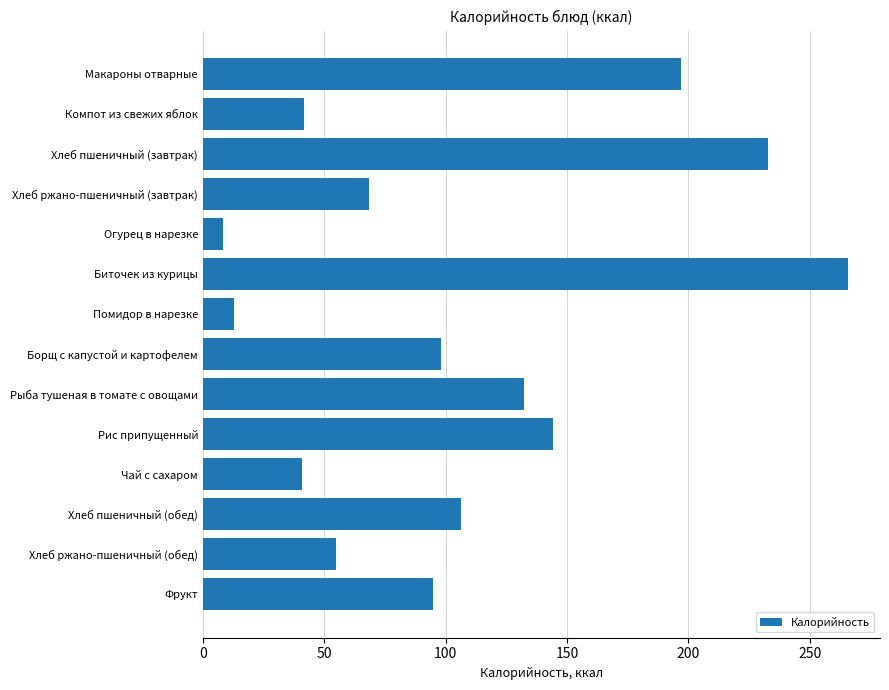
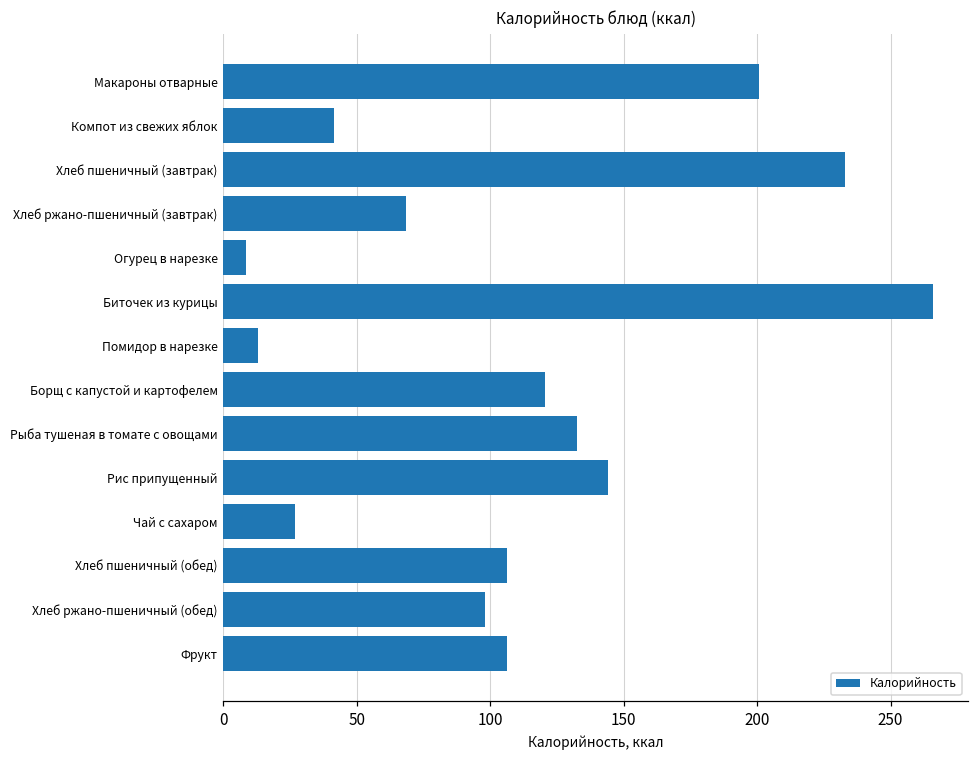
Макароны отварные: 197 -> 201
Борщ с капустой и картофелем: 98 -> 120
Чай с сахаром: 41 -> 27
Хлеб ржано-пшеничный (обед): 55 -> 98
Фрукт: 95 -> 107
